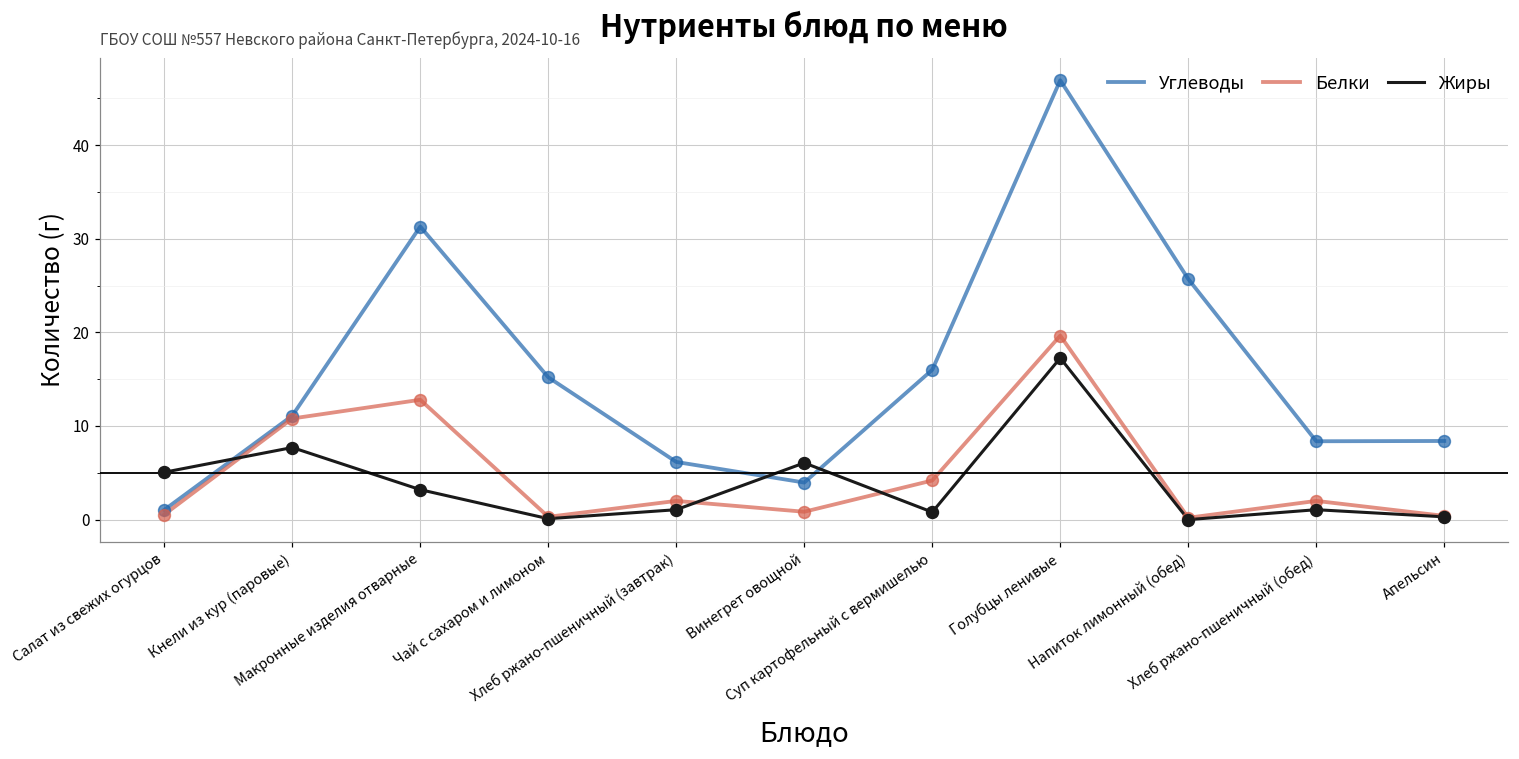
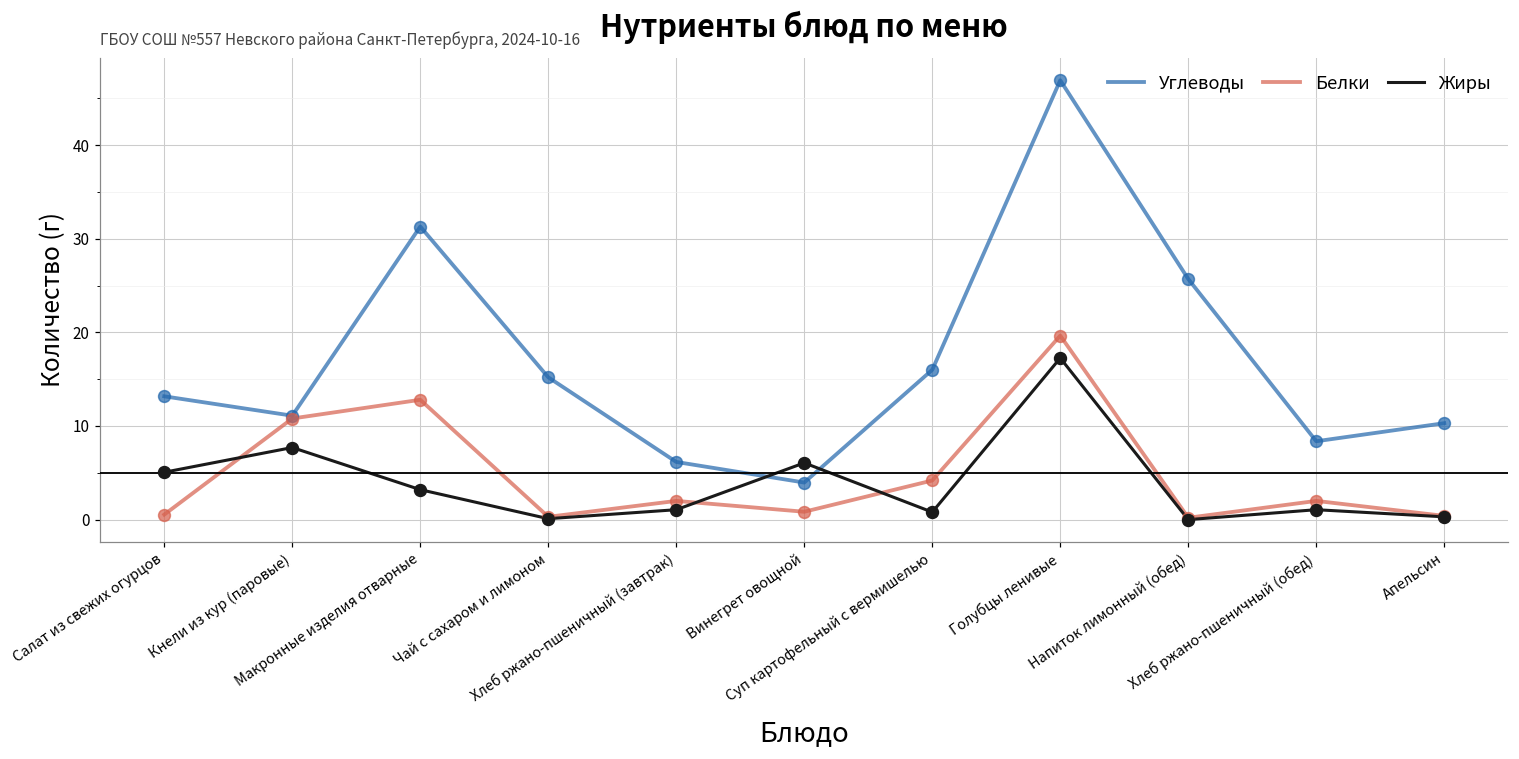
Углеводы, Салат из свежих огурцов: 1 -> 13
Углеводы, Апельсин: 8 -> 10
